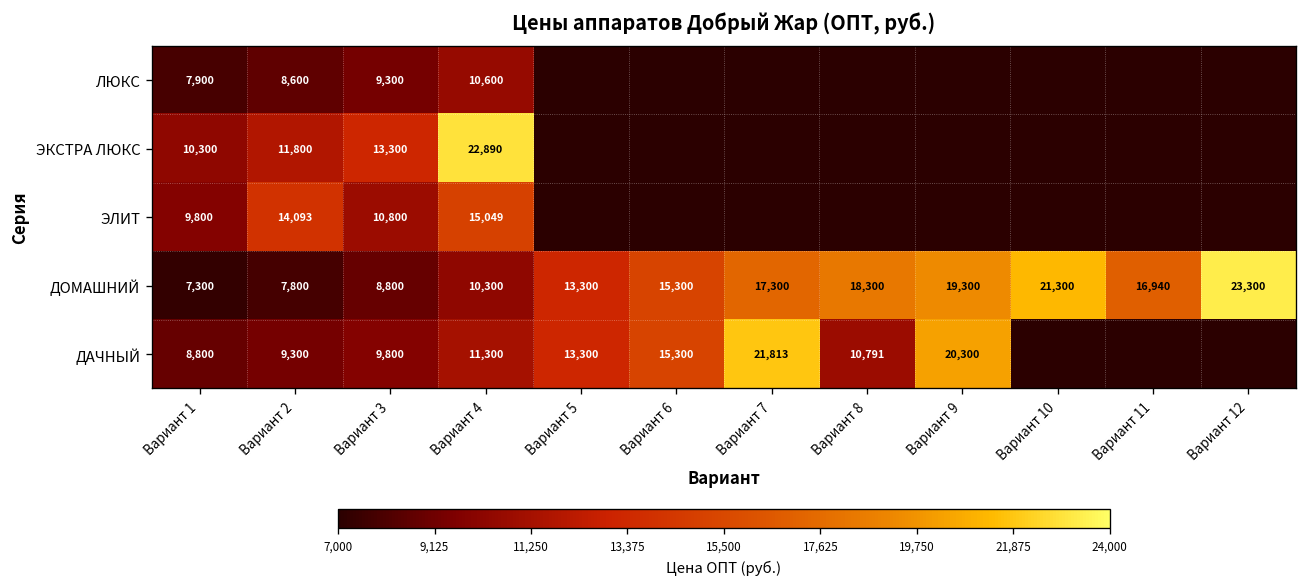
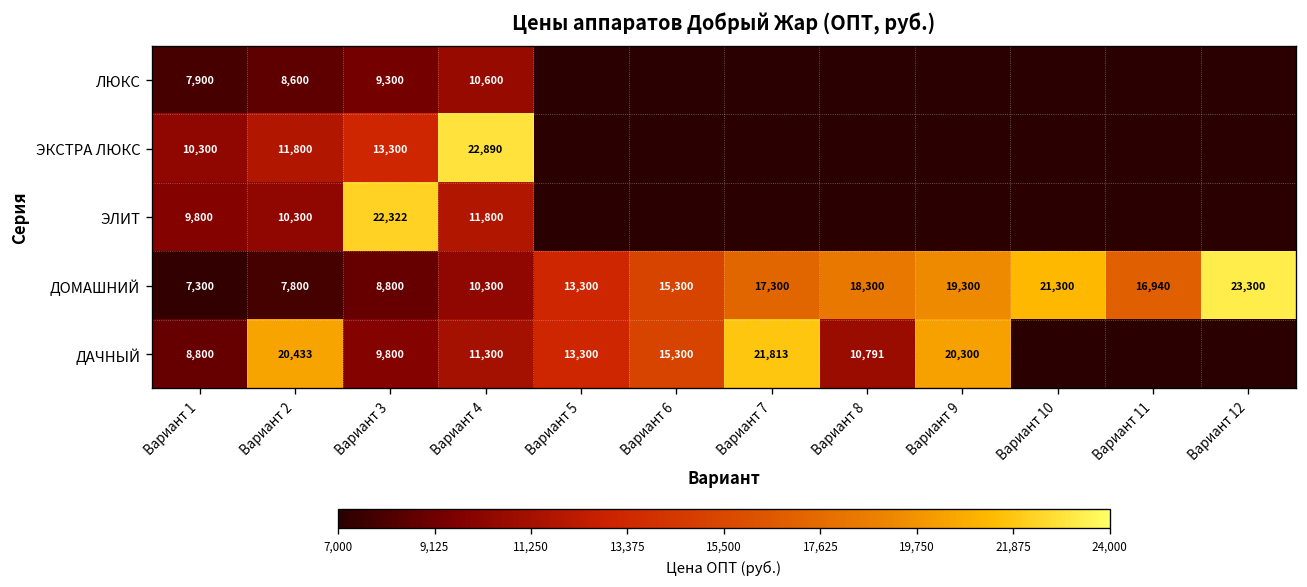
ЭЛИТ, Вариант 2: 14,093 -> 10,300
ЭЛИТ, Вариант 3: 10,800 -> 22,322
ЭЛИТ, Вариант 4: 15,049 -> 11,800
ДАЧНЫЙ, Вариант 2: 9,300 -> 20,433
